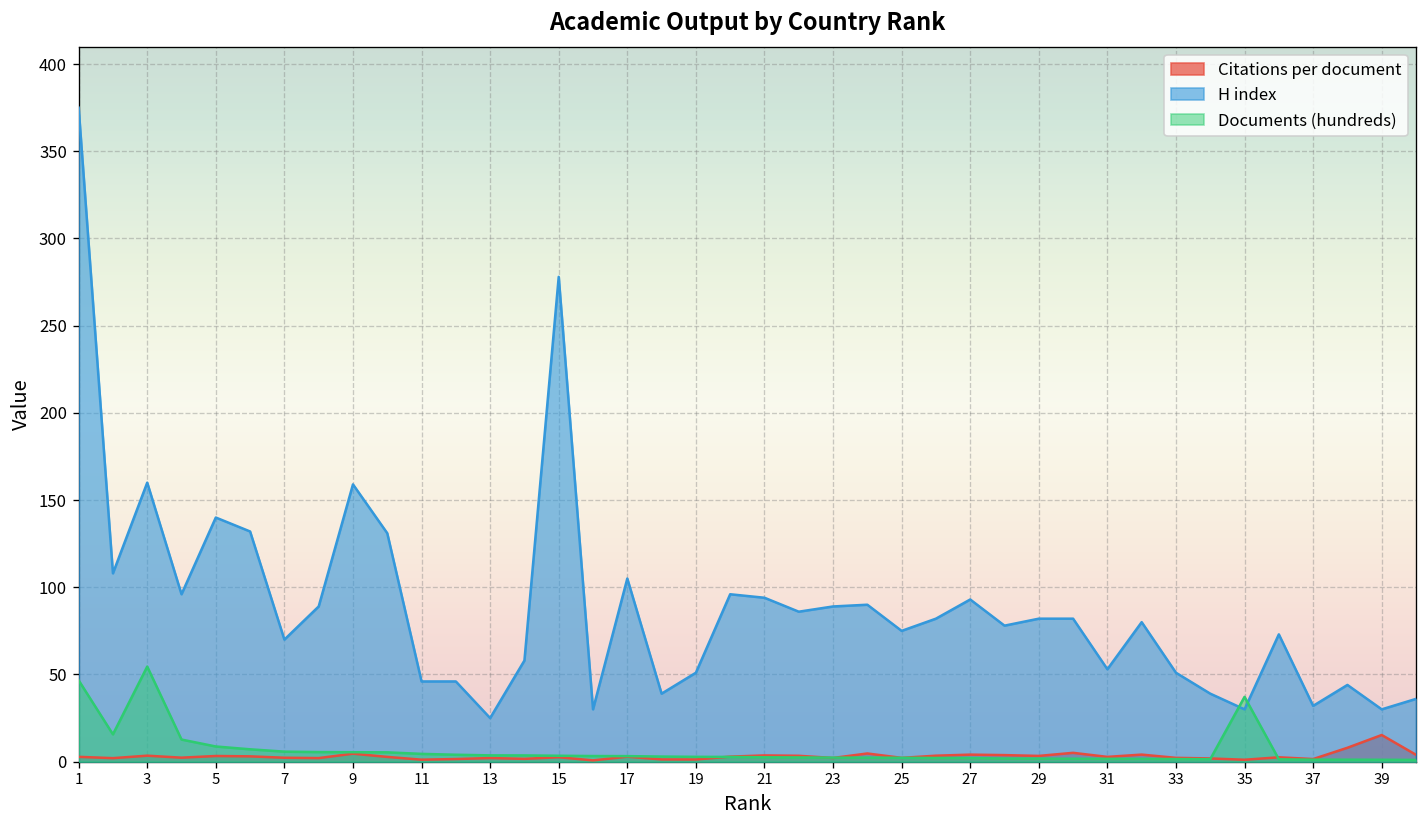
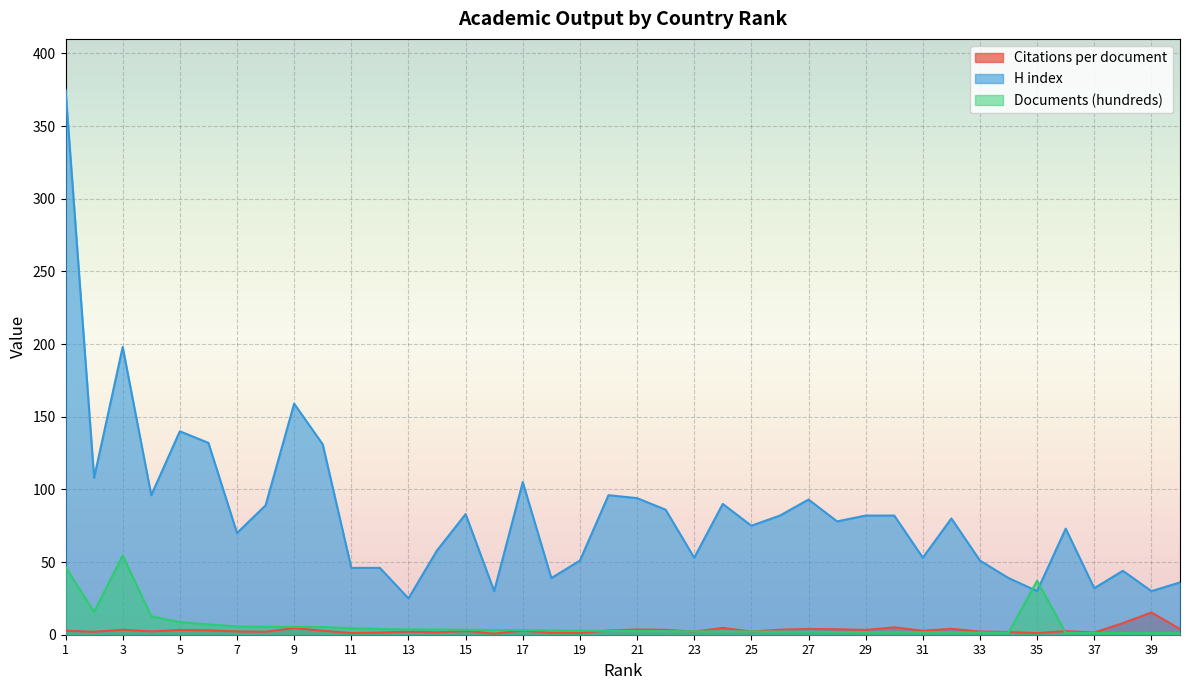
H index, 3: 160 -> 198
H index, 15: 278 -> 83
H index, 23: 89 -> 53
